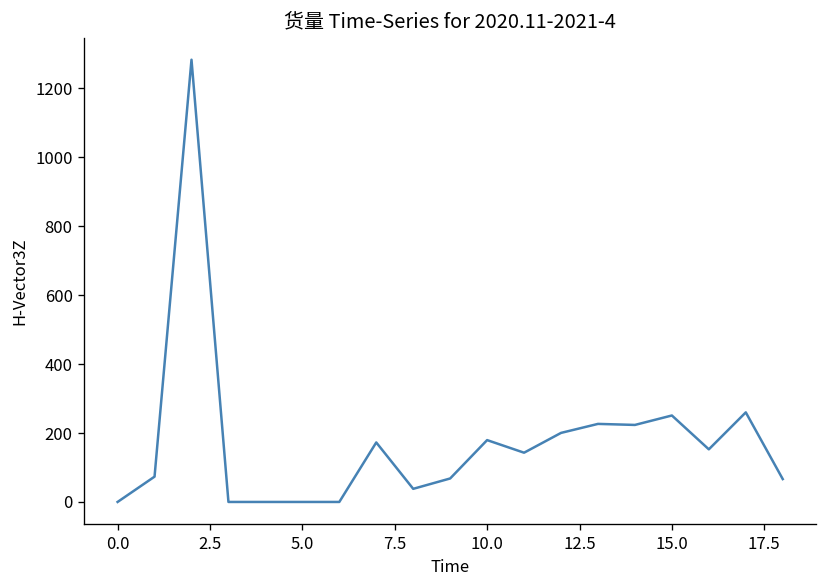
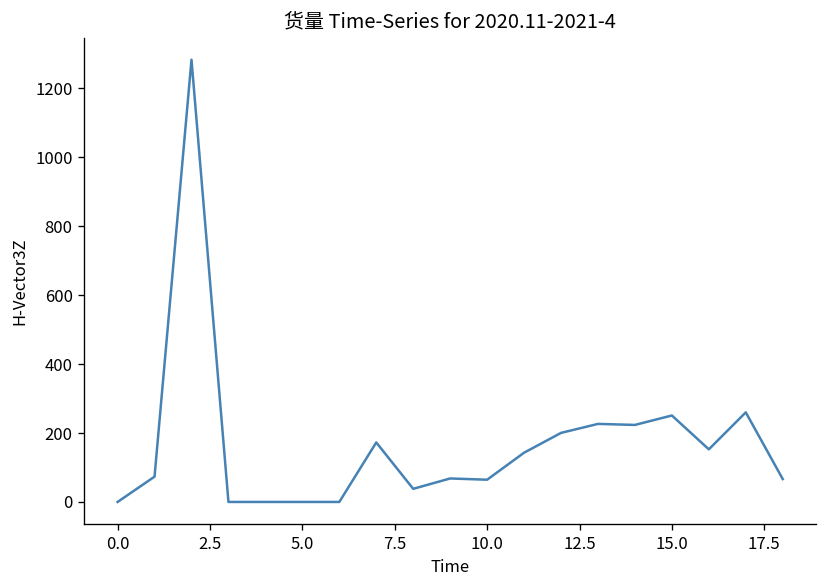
10.0: 180 -> 60
